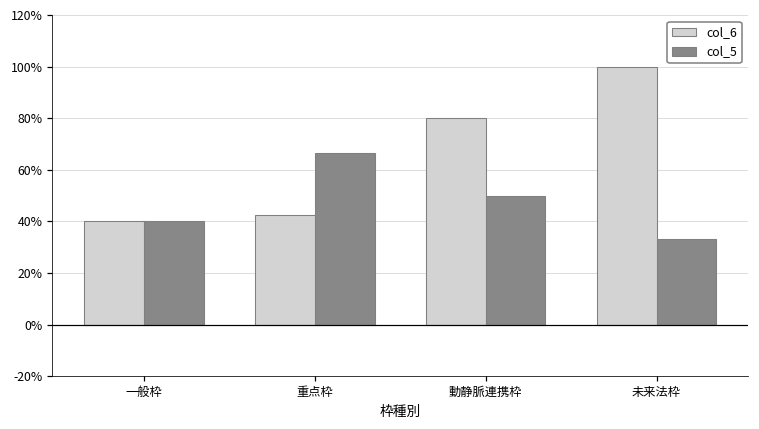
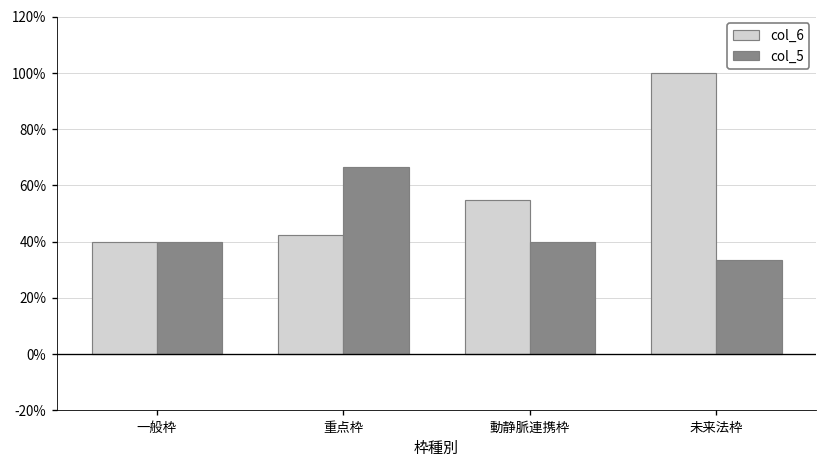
col_6, 動静脈連携枠: 80% -> 55%
col_5, 動静脈連携枠: 50% -> 40%
